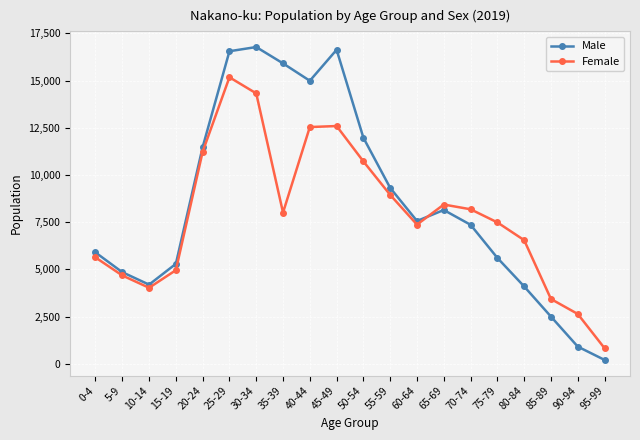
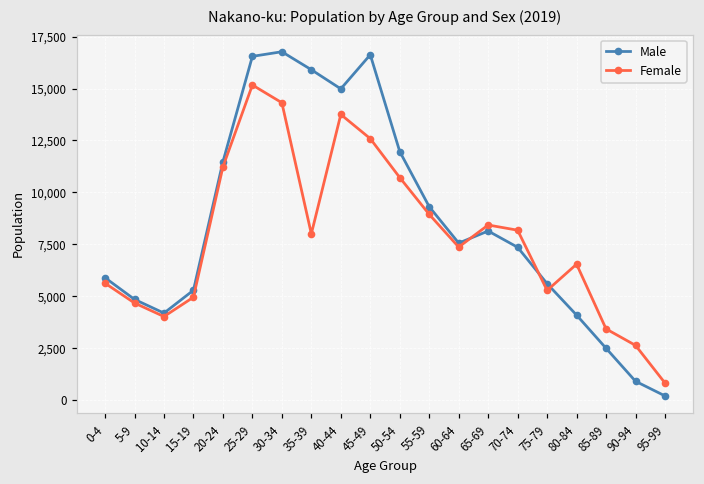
Female, 40-44: 12,500 -> 13,800
Female, 75-79: 7,500 -> 5,300
